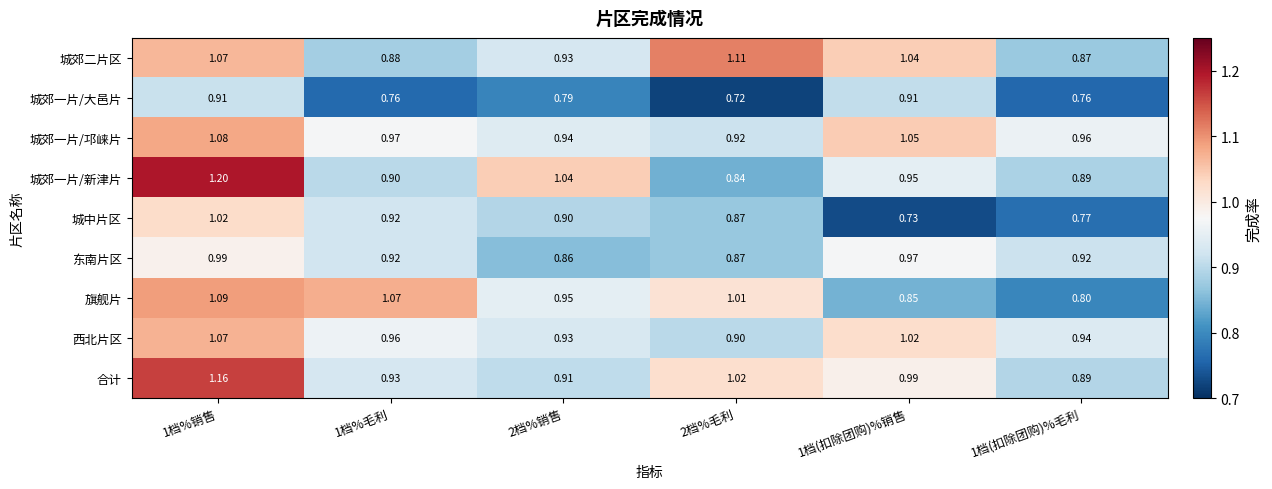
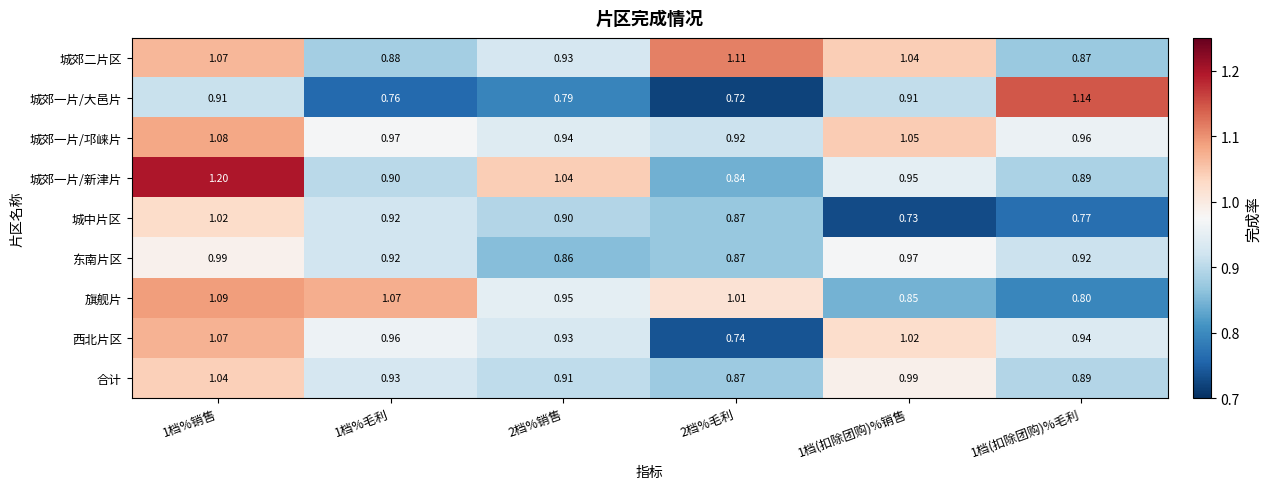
城郊一片/大邑片, 1档(扣除团购)%毛利: 0.76 -> 1.14
西北片区, 2档%毛利: 0.90 -> 0.74
合计, 1档%销售: 1.16 -> 1.04
合计, 2档%毛利: 1.02 -> 0.87
